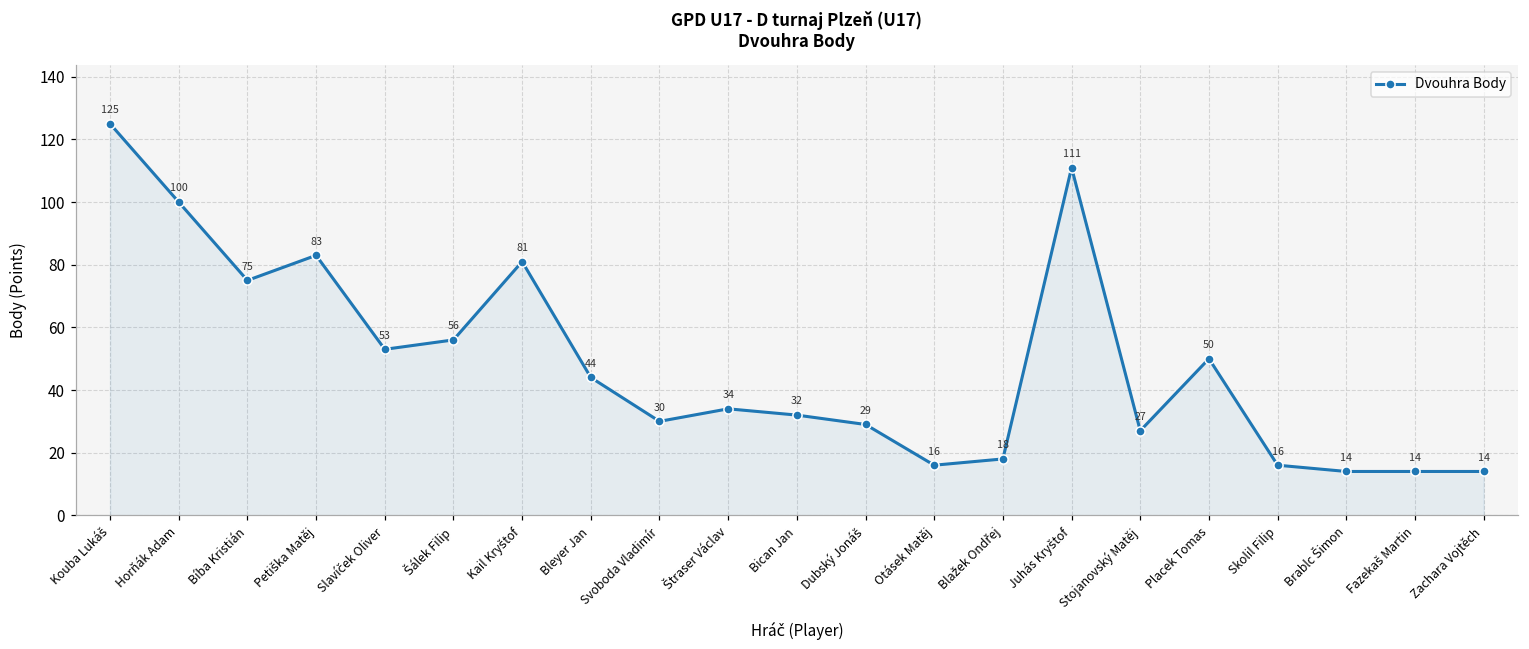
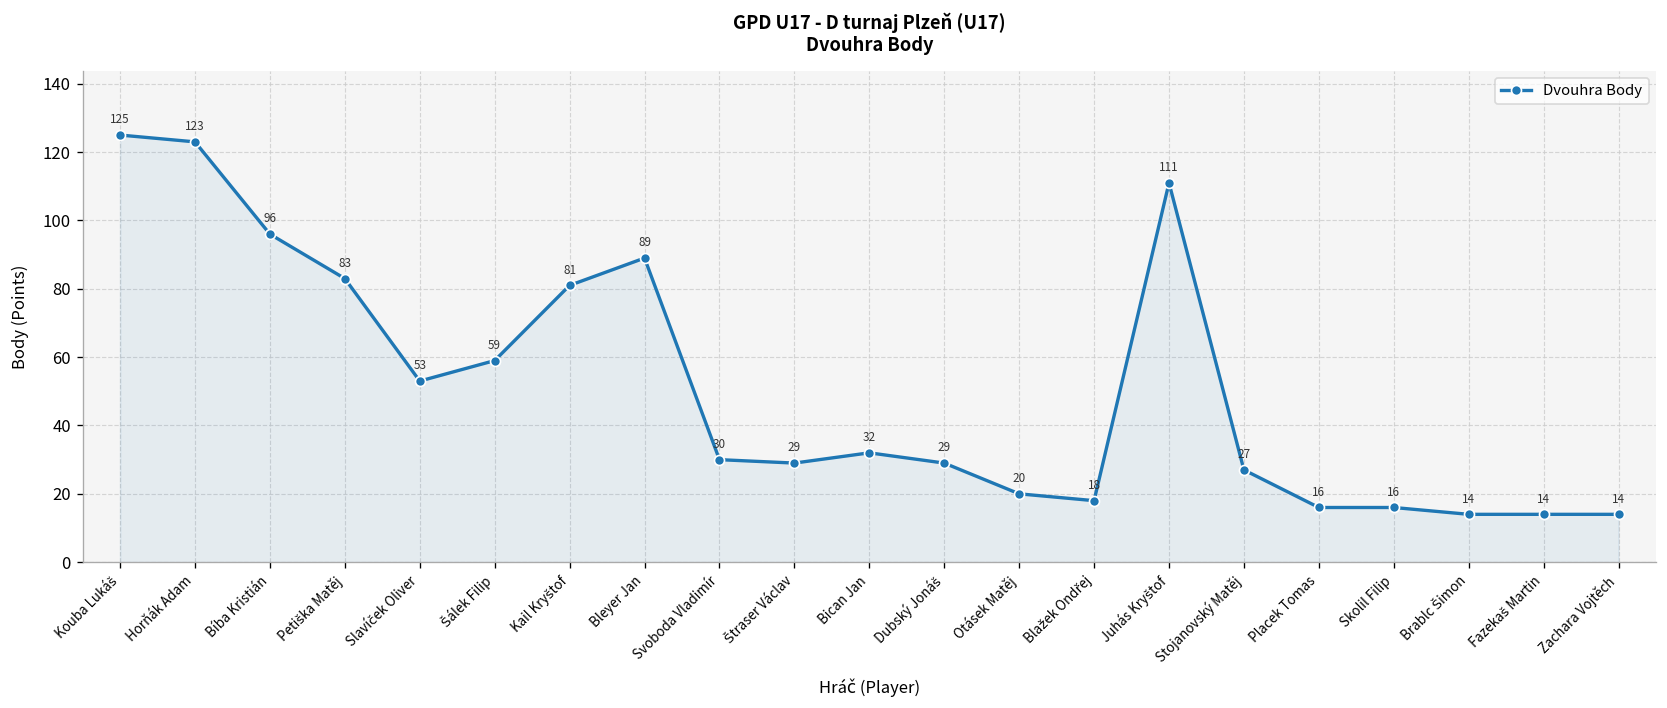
Horňák Adam: 100 -> 123
Bíba Kristián: 75 -> 96
Šálek Filip: 56 -> 59
Bleyer Jan: 44 -> 89
Štraser Václav: 34 -> 29
Otásek Matěj: 16 -> 20
Placek Tomas: 50 -> 16
